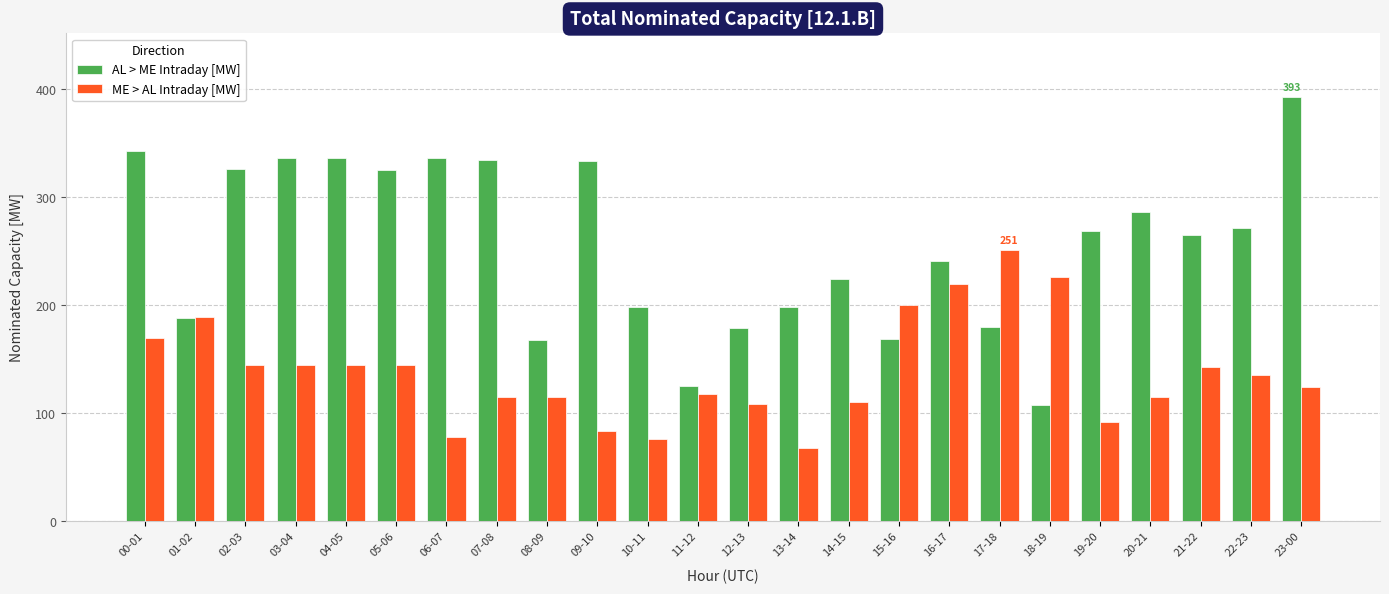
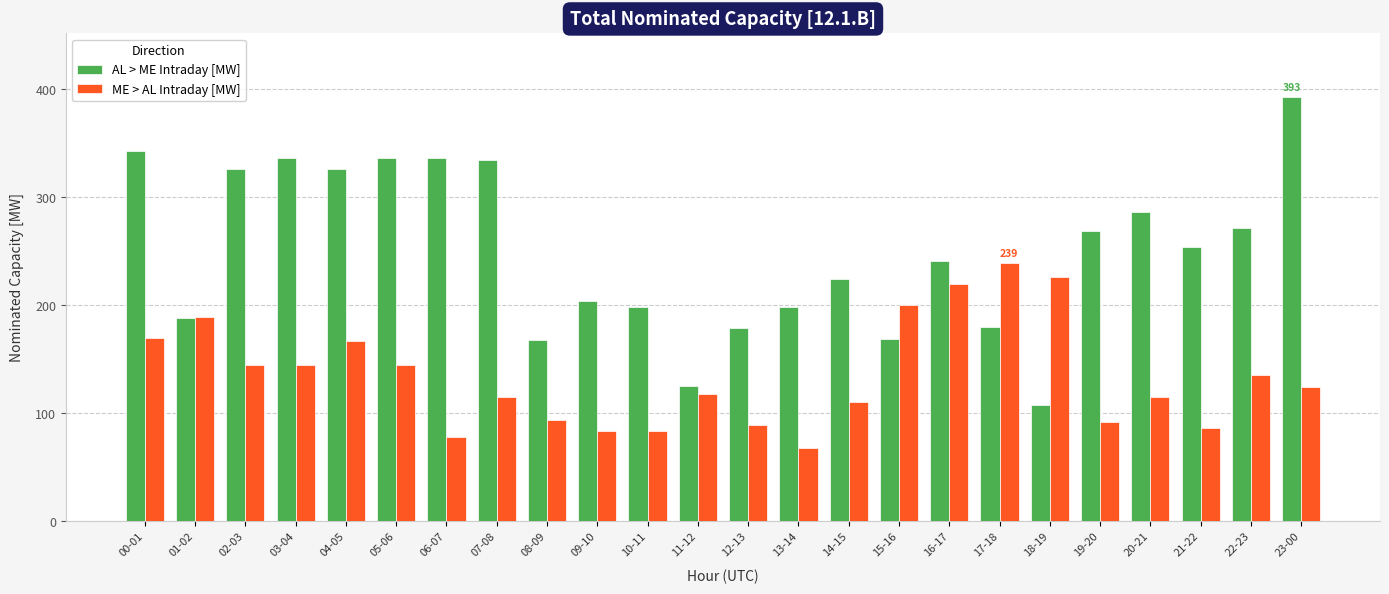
AL > ME Intraday [MW], 04-05: 336 -> 326
ME > AL Intraday [MW], 04-05: 145 -> 167
AL > ME Intraday [MW], 05-06: 325 -> 336
ME > AL Intraday [MW], 08-09: 115 -> 94
AL > ME Intraday [MW], 09-10: 334 -> 204
ME > AL Intraday [MW], 10-11: 76 -> 84
ME > AL Intraday [MW], 12-13: 109 -> 89
ME > AL Intraday [MW], 17-18: 251 -> 239
AL > ME Intraday [MW], 21-22: 265 -> 254
ME > AL Intraday [MW], 21-22: 143 -> 86
